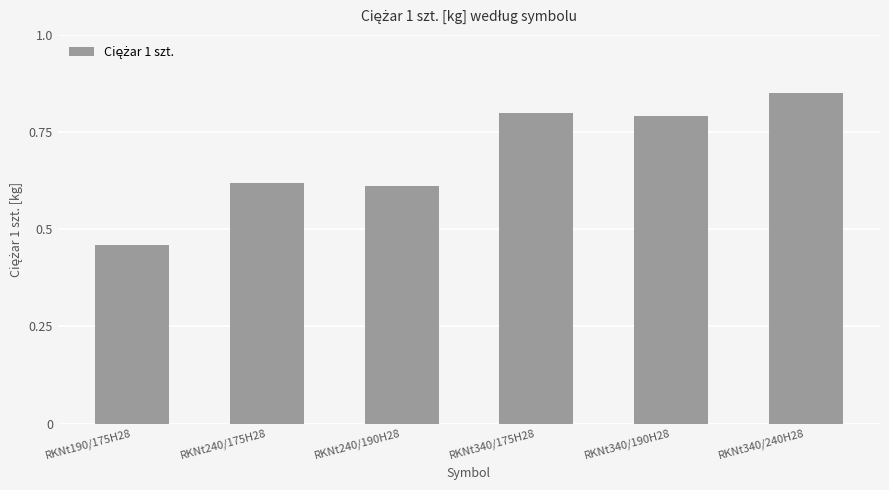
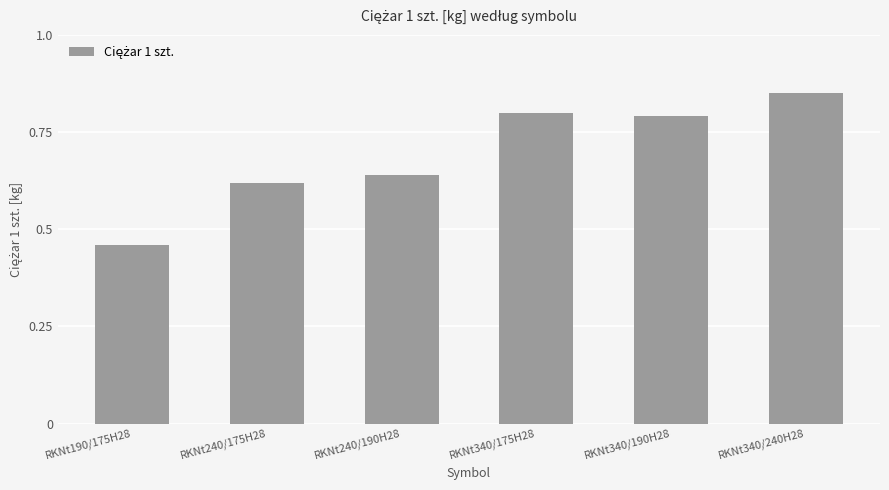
RKNt240/190H28: 0.61 -> 0.64
